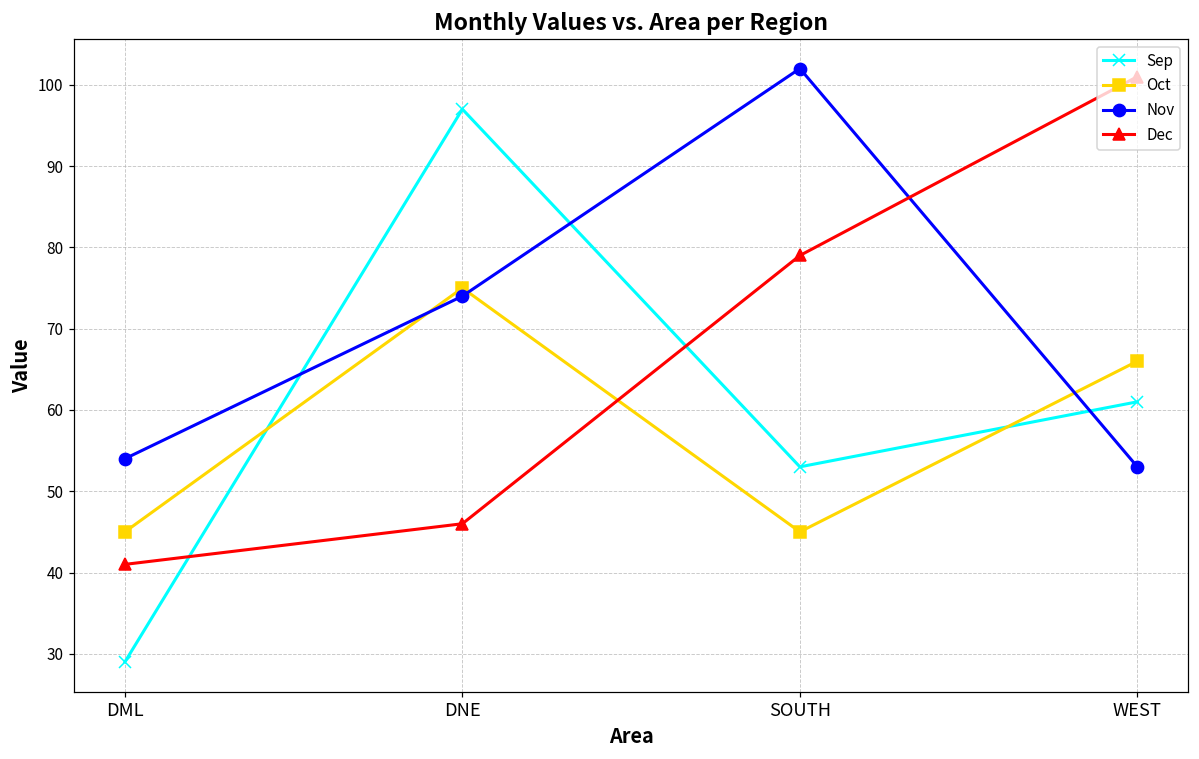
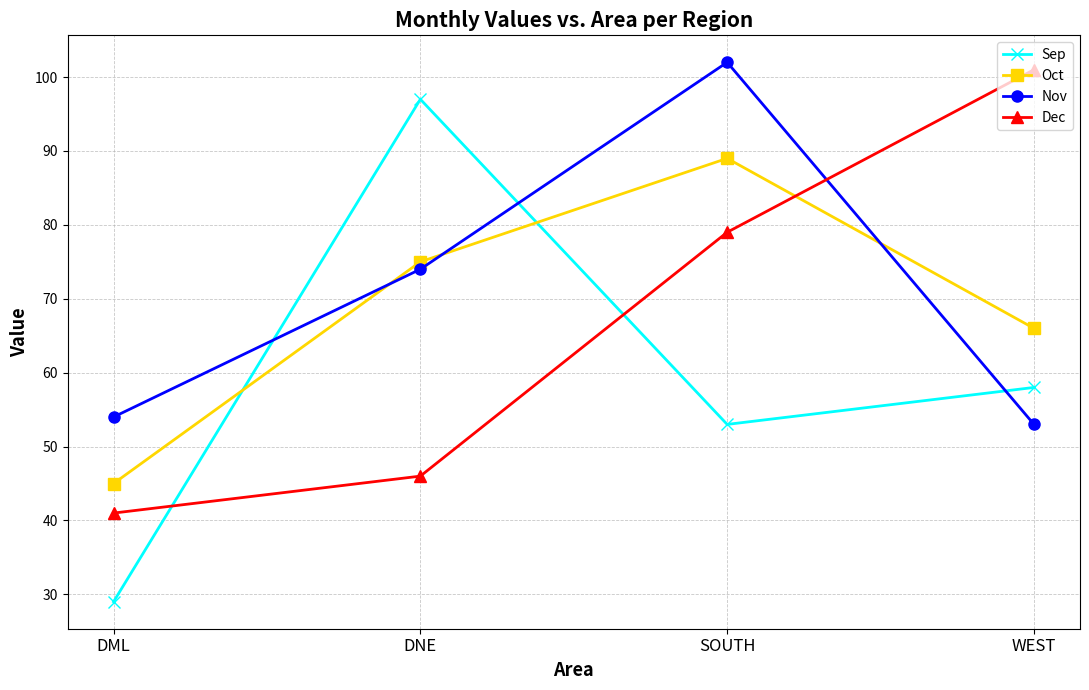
Oct, SOUTH: 45 -> 89
Sep, WEST: 61 -> 58
